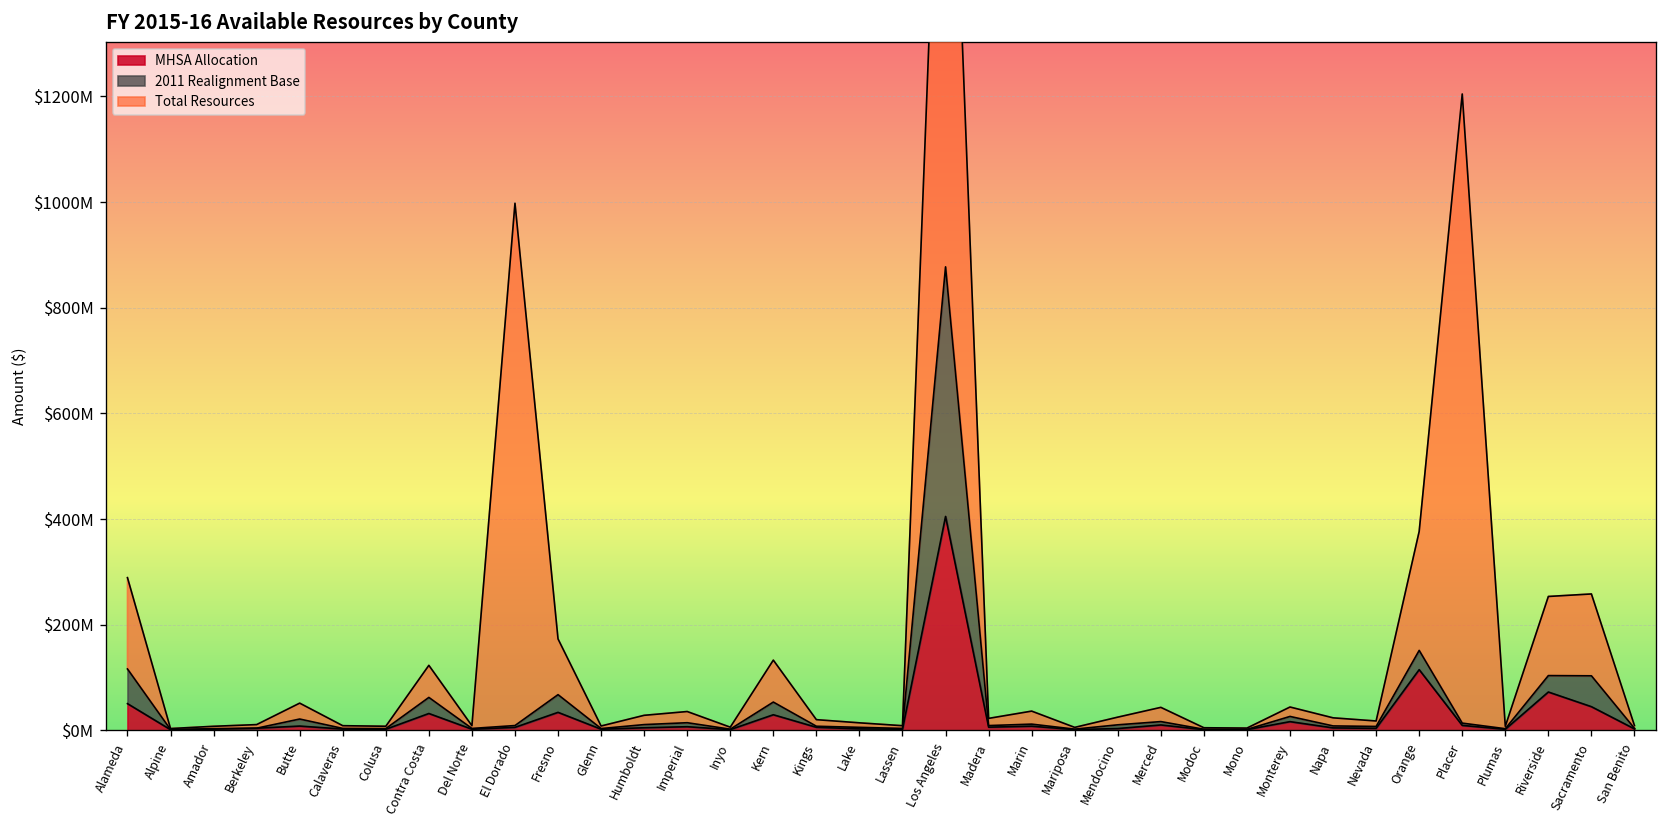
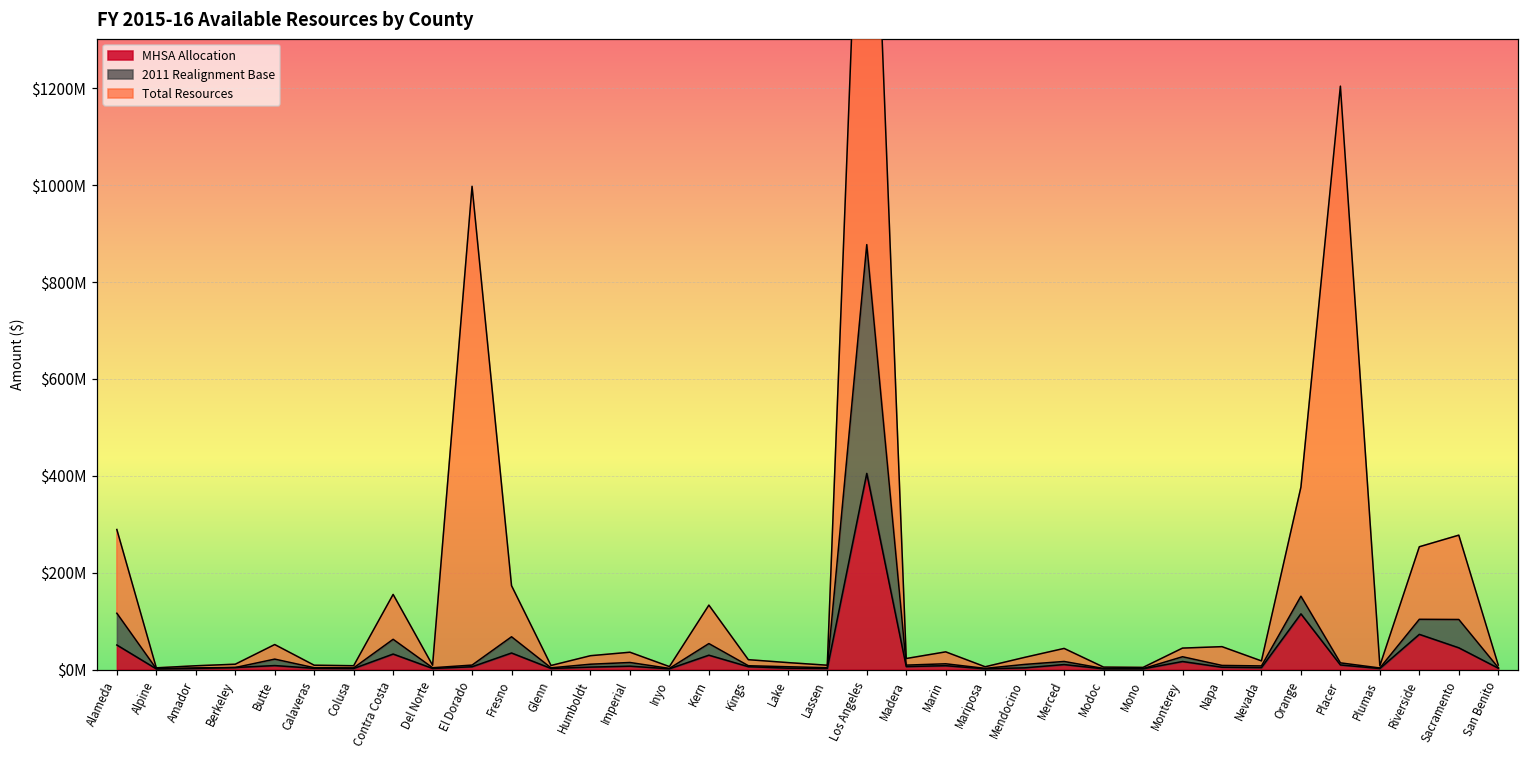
Total Resources, Contra Costa: $60000000 -> $90000000
Total Resources, Napa: $20000000 -> $40000000
Total Resources, Sacramento: $150000000 -> $170000000
